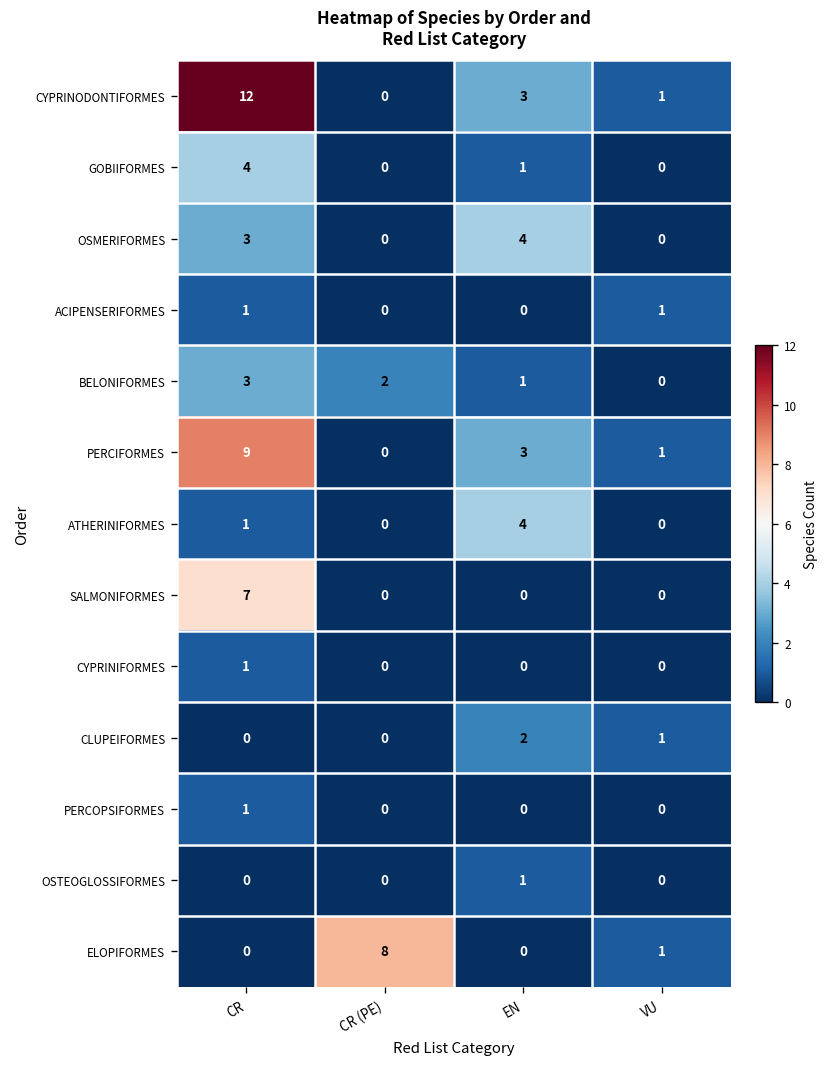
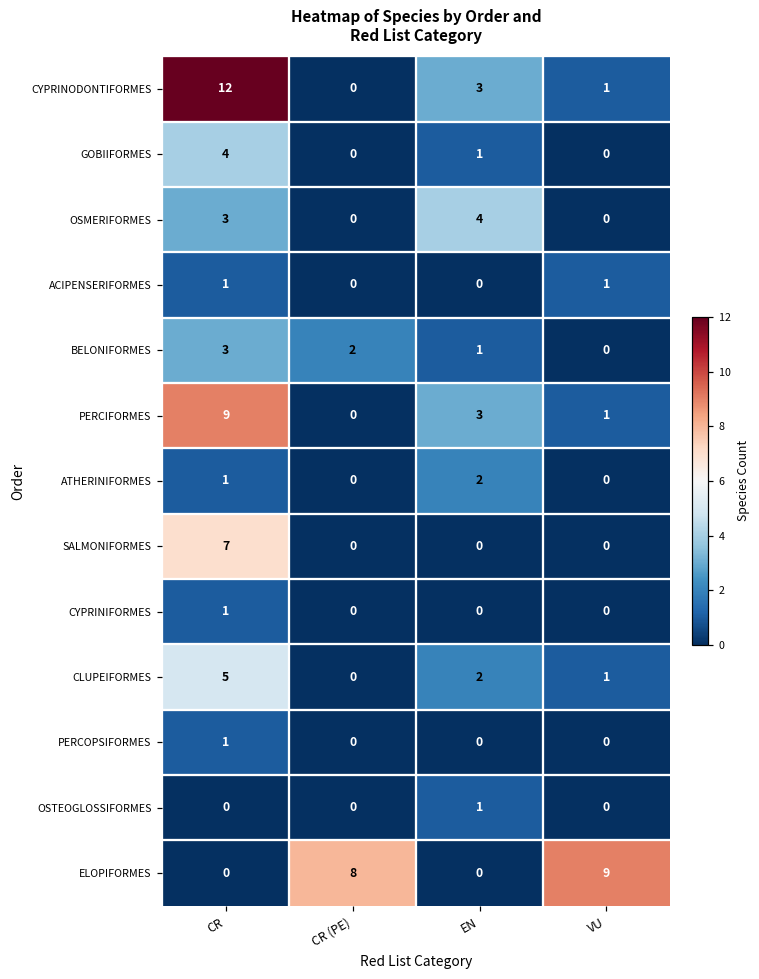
ATHERINIFORMES, EN: 4 -> 2
CLUPEIFORMES, CR: 0 -> 5
ELOPIFORMES, VU: 1 -> 9
